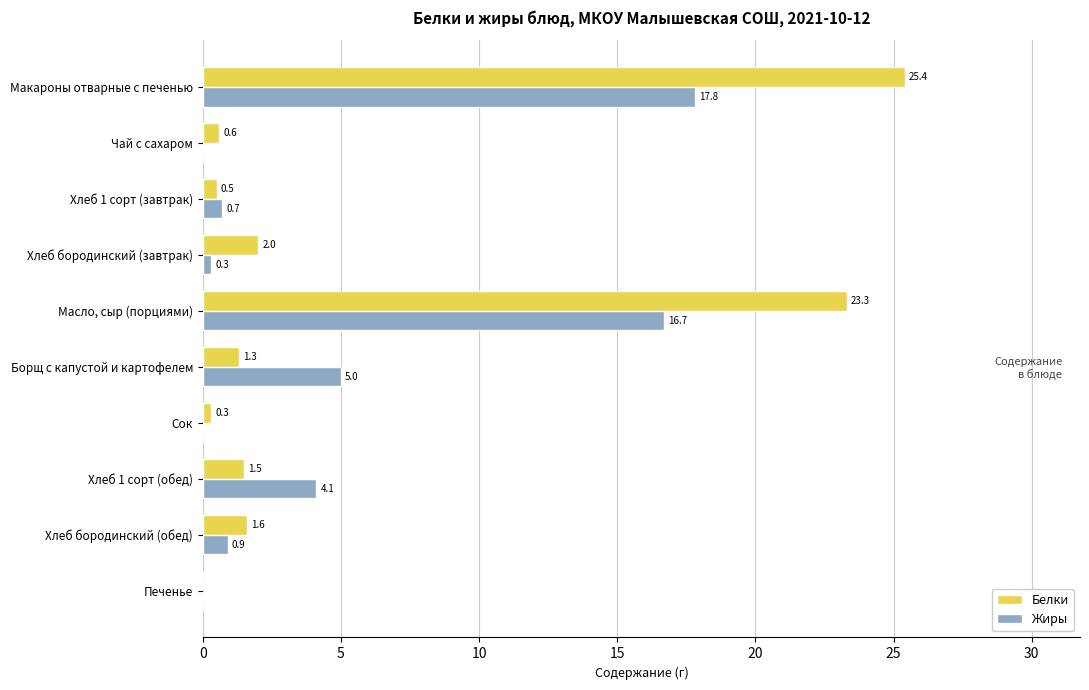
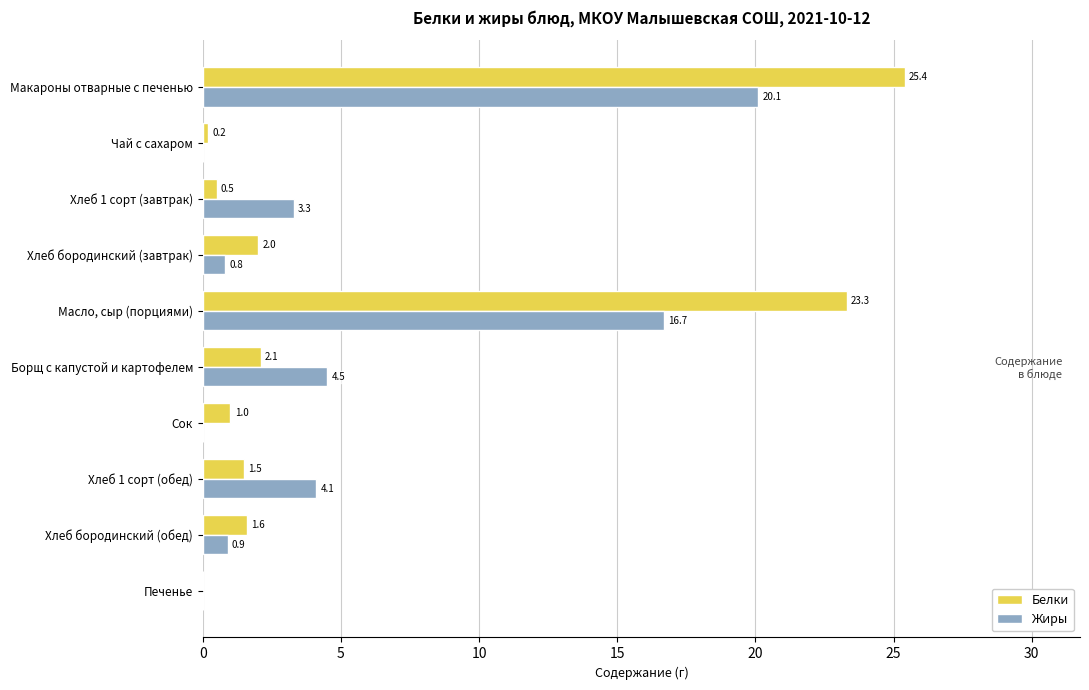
Жиры, Макароны отварные с печенью: 17.8 -> 20.1
Белки, Чай с сахаром: 0.6 -> 0.2
Жиры, Хлеб 1 сорт (завтрак): 0.7 -> 3.3
Жиры, Хлеб бородинский (завтрак): 0.3 -> 0.8
Белки, Борщ с капустой и картофелем: 1.3 -> 2.1
Жиры, Борщ с капустой и картофелем: 5.0 -> 4.5
Белки, Сок: 0.3 -> 1.0
